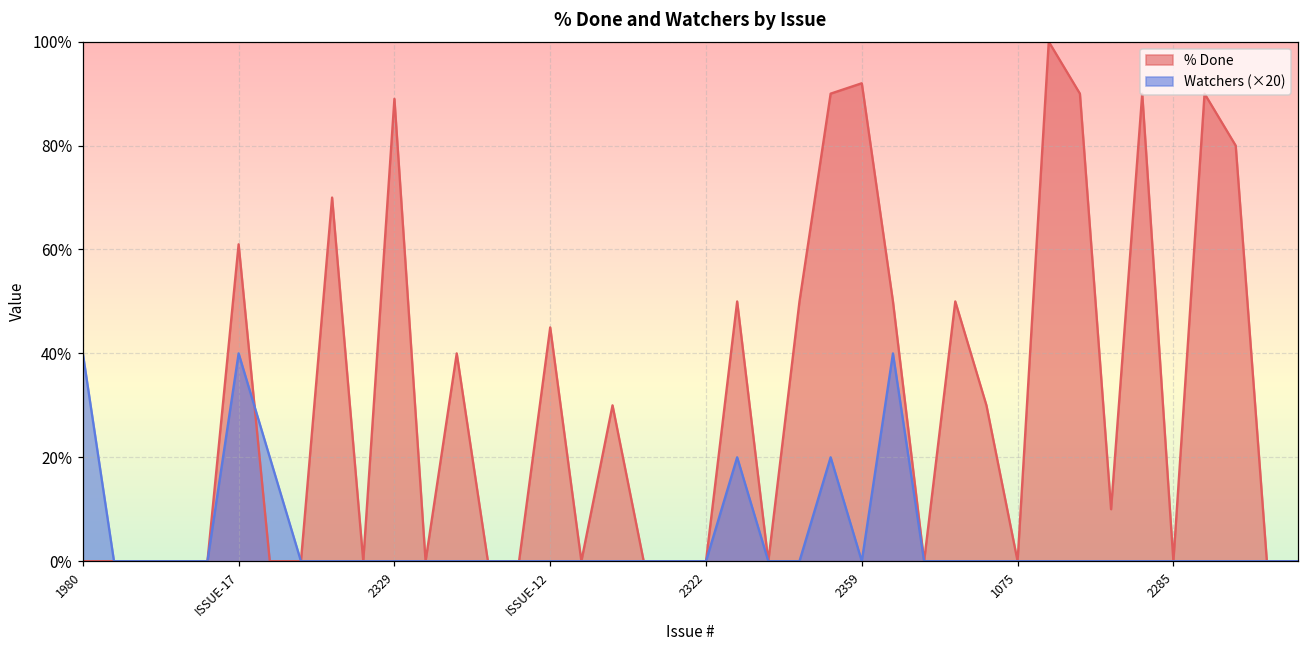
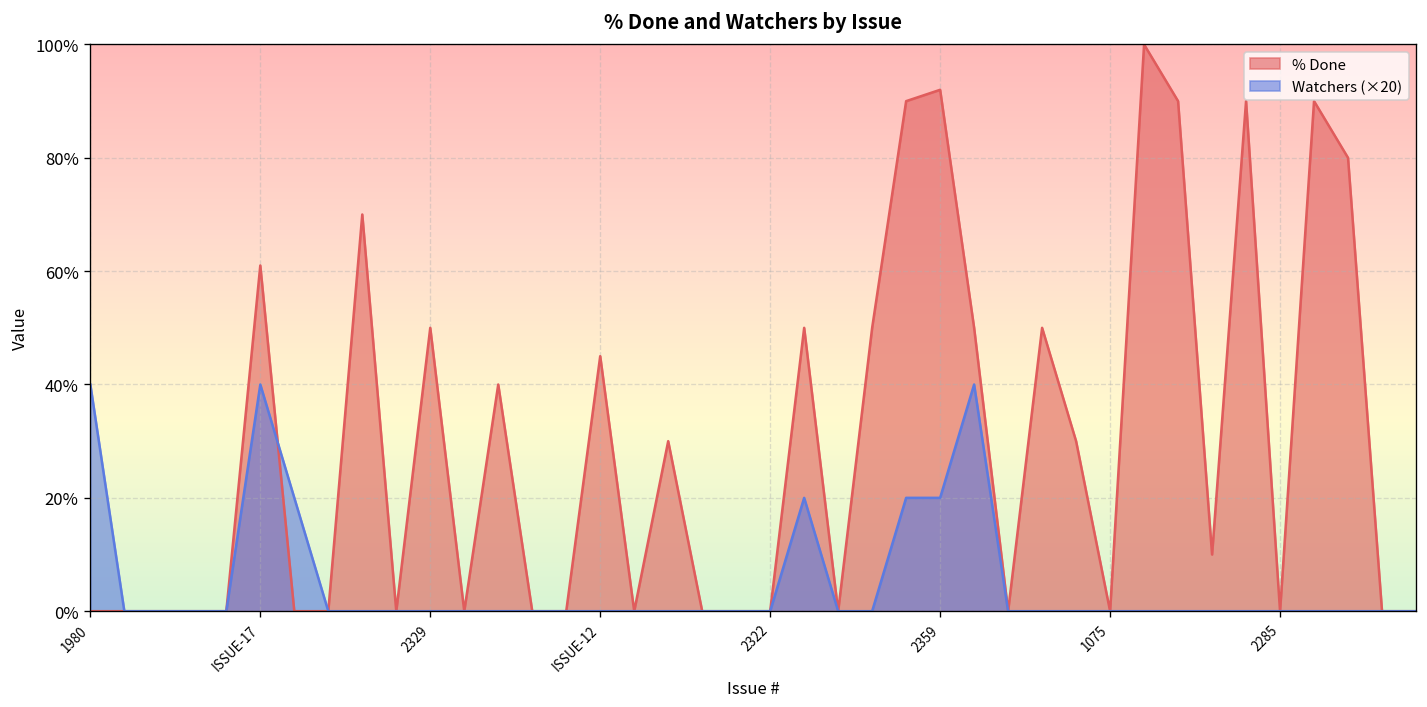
% Done, 2329: 89% -> 50%
Watchers (×20), 2359: 0% -> 20%
